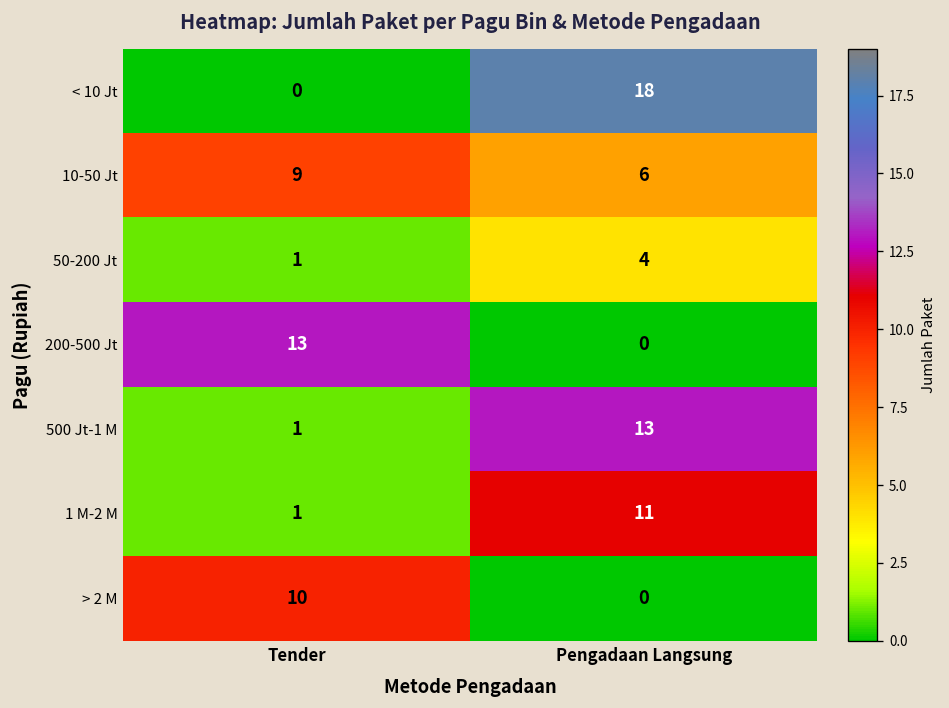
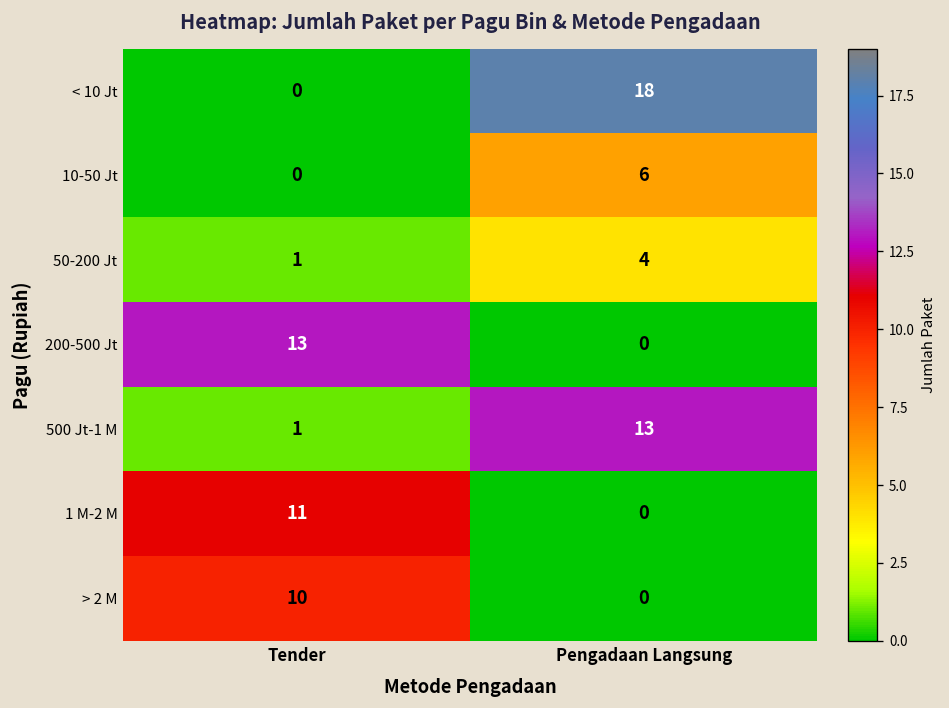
10-50 Jt, Tender: 9 -> 0
1 M-2 M, Tender: 1 -> 11
1 M-2 M, Pengadaan Langsung: 11 -> 0
